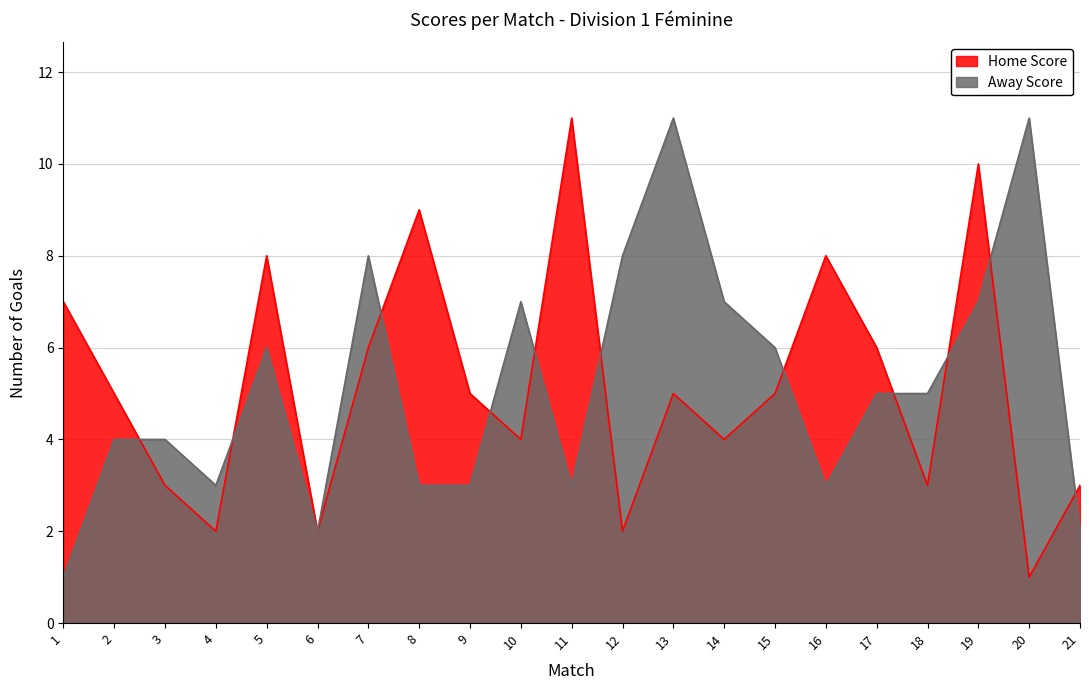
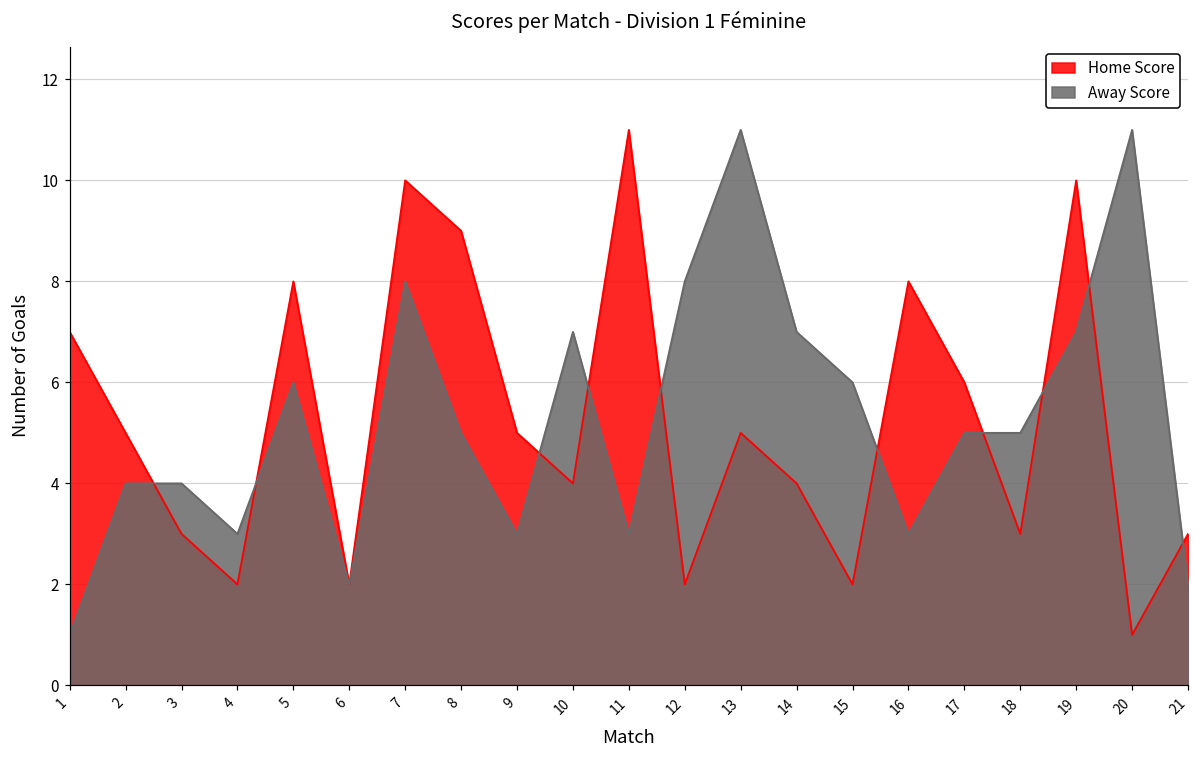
Home Score, 7: 6 -> 10
Away Score, 8: 3 -> 5
Home Score, 15: 5 -> 2
